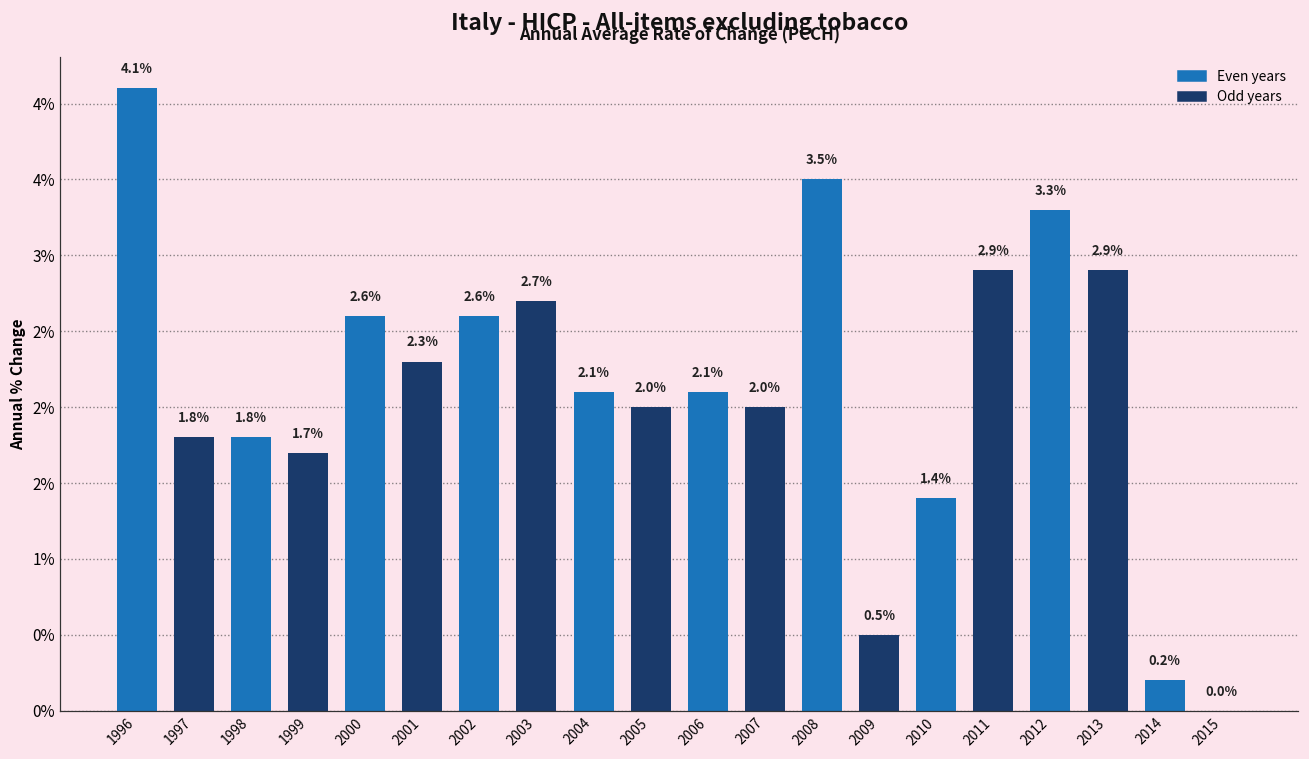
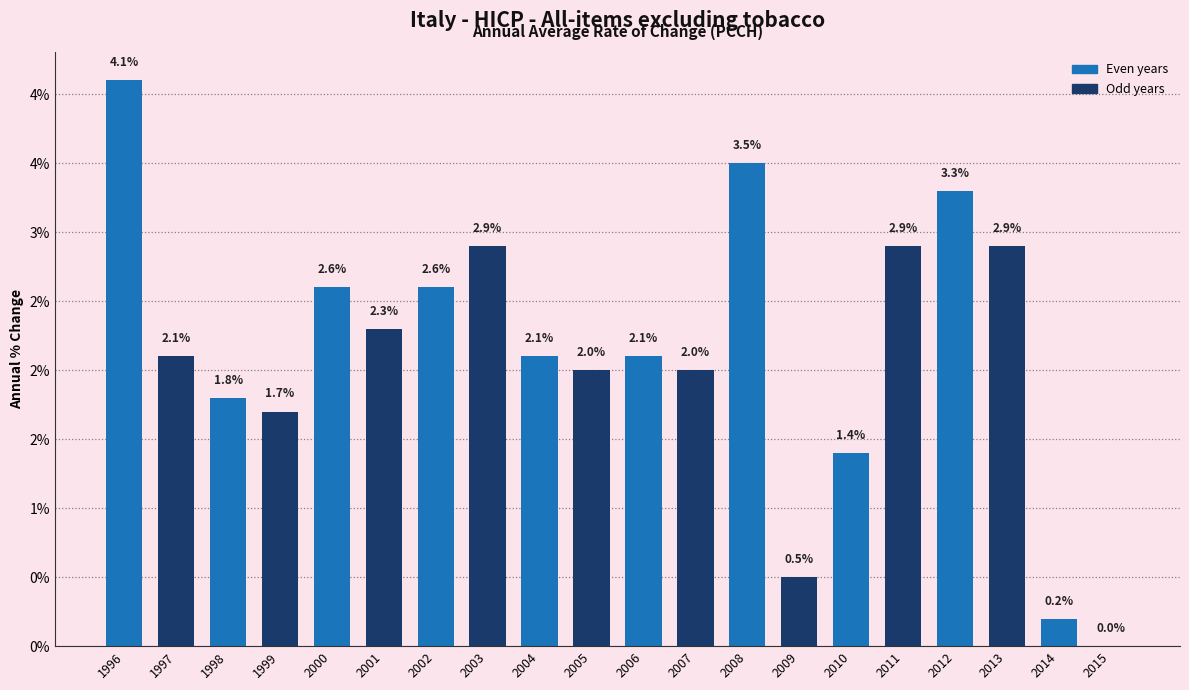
1997: 1.8% -> 2.1%
2003: 2.7% -> 2.9%
